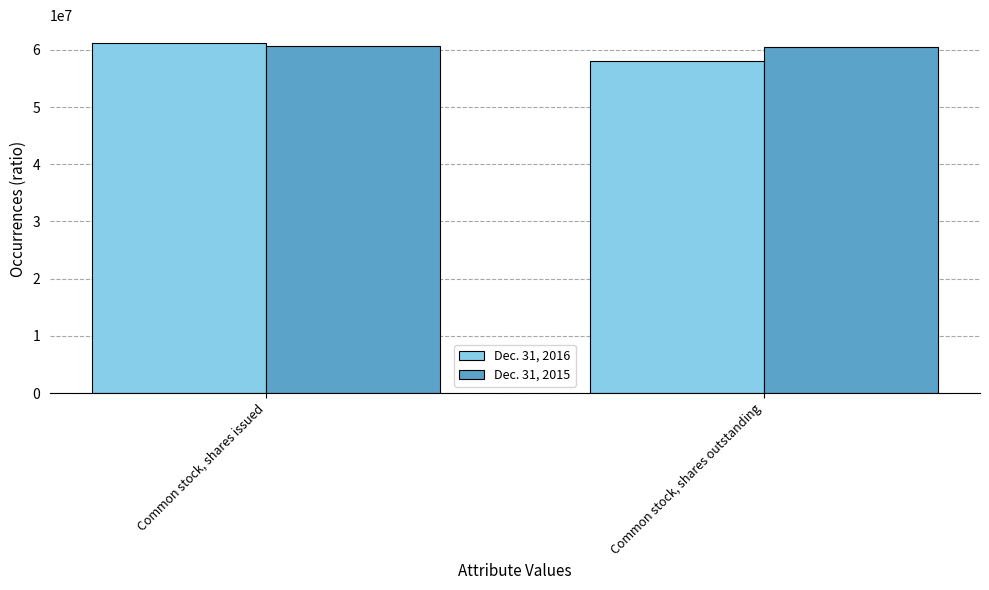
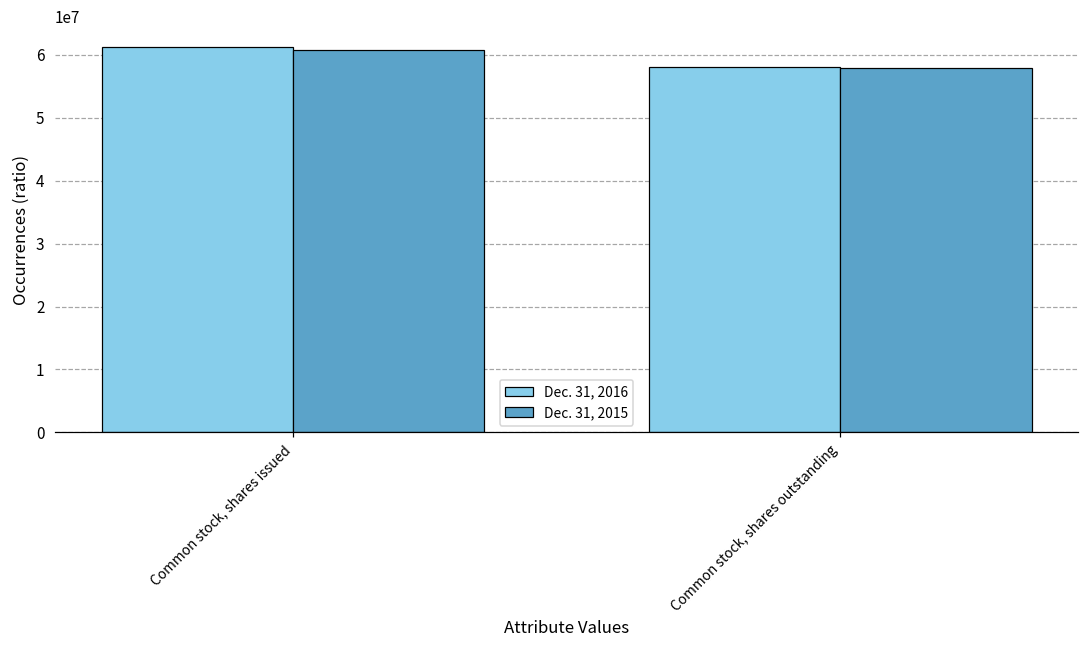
Dec. 31, 2015, Common stock, shares outstanding: 60000000 -> 58000000
